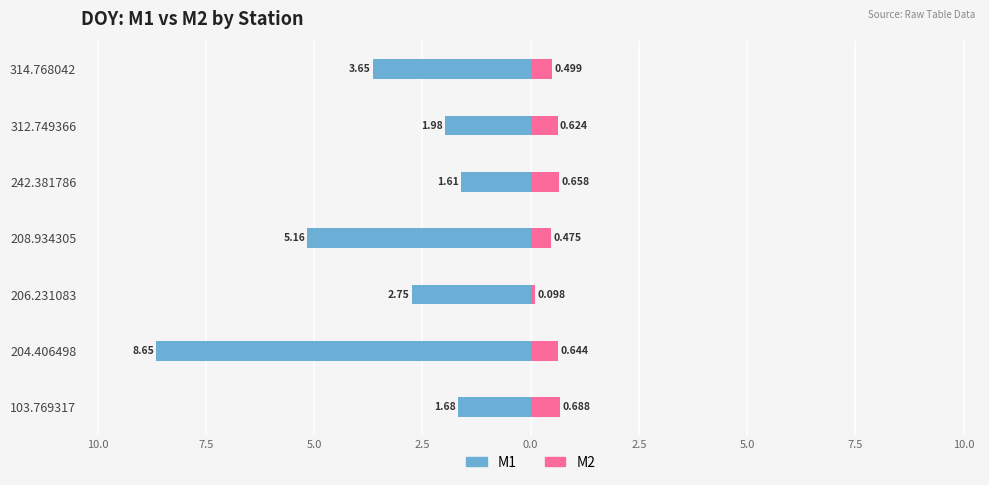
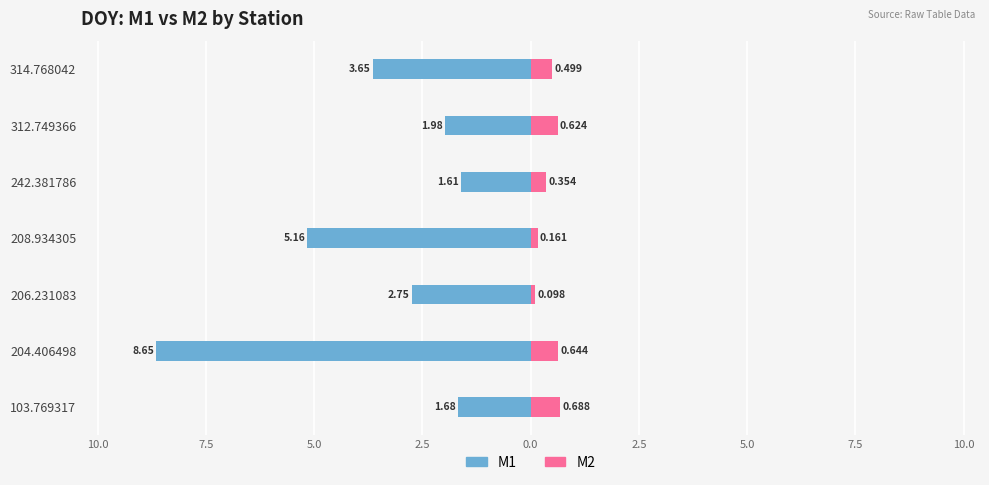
M2, 242.381786: 0.658 -> 0.354
M2, 208.934305: 0.475 -> 0.161
